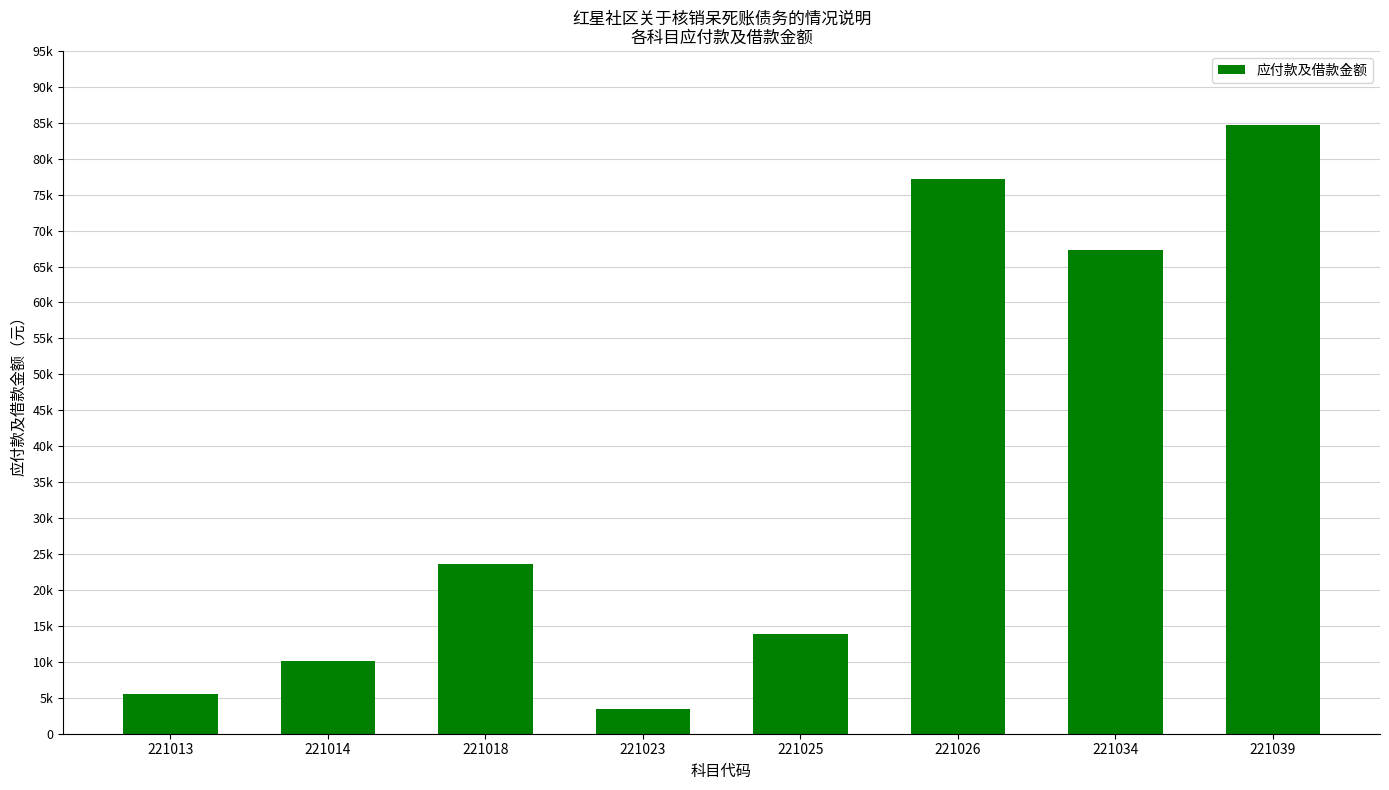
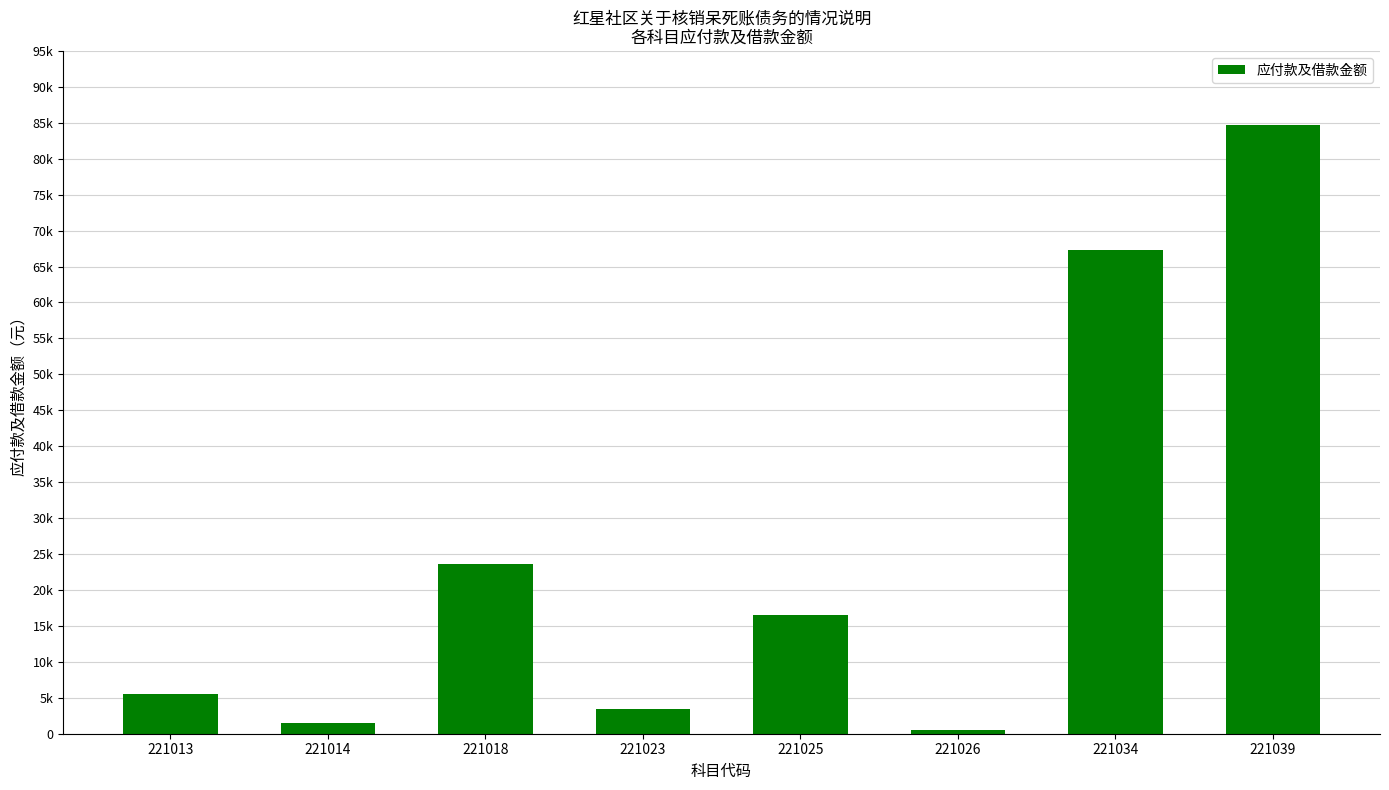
221014: 10000 -> 2000
221025: 14000 -> 17000
221026: 77000 -> 0
